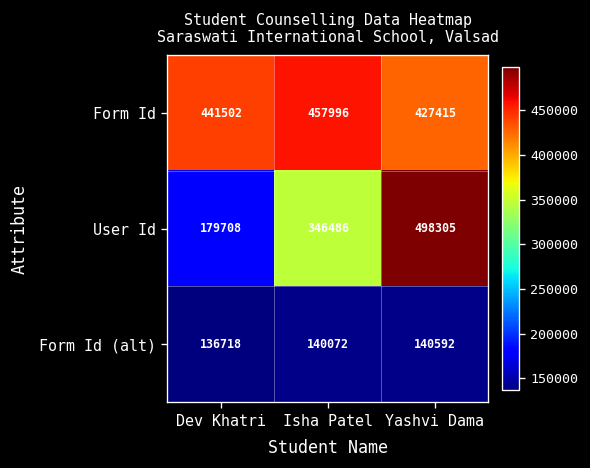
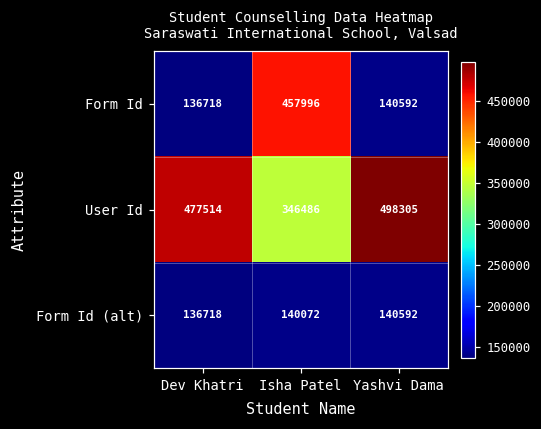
Form Id, Dev Khatri: 441502 -> 136718
Form Id, Yashvi Dama: 427415 -> 140592
User Id, Dev Khatri: 179708 -> 477514
